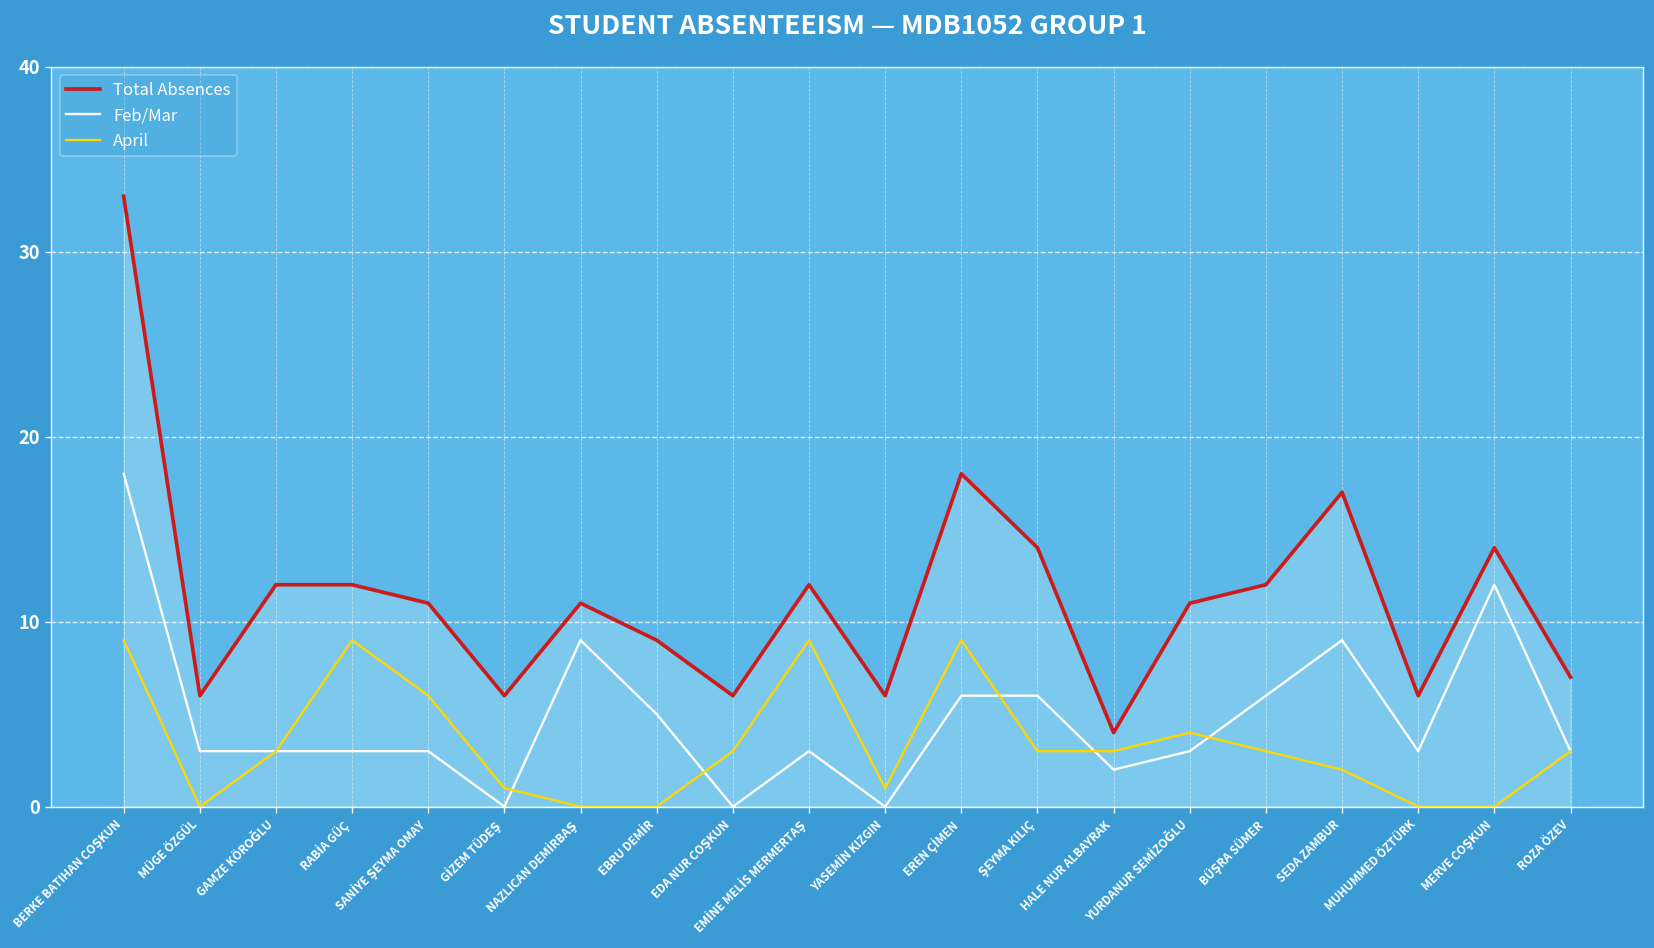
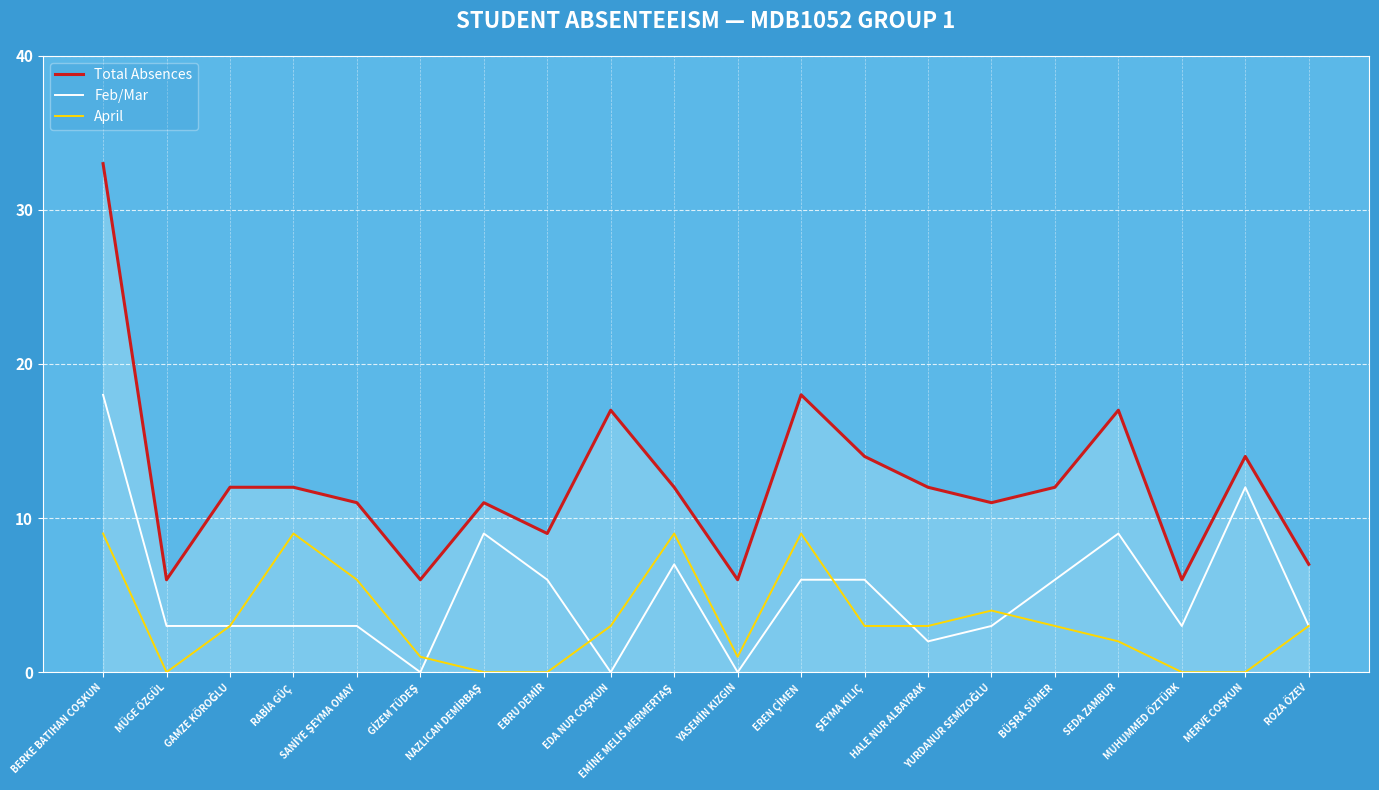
Feb/Mar, EBRU DEMİR: 5 -> 6
Total Absences, EDA NUR COŞKUN: 6 -> 17
Feb/Mar, EMİNE MELİS MERMERTAŞ: 3 -> 7
Total Absences, HALE NUR ALBAYRAK: 4 -> 12
